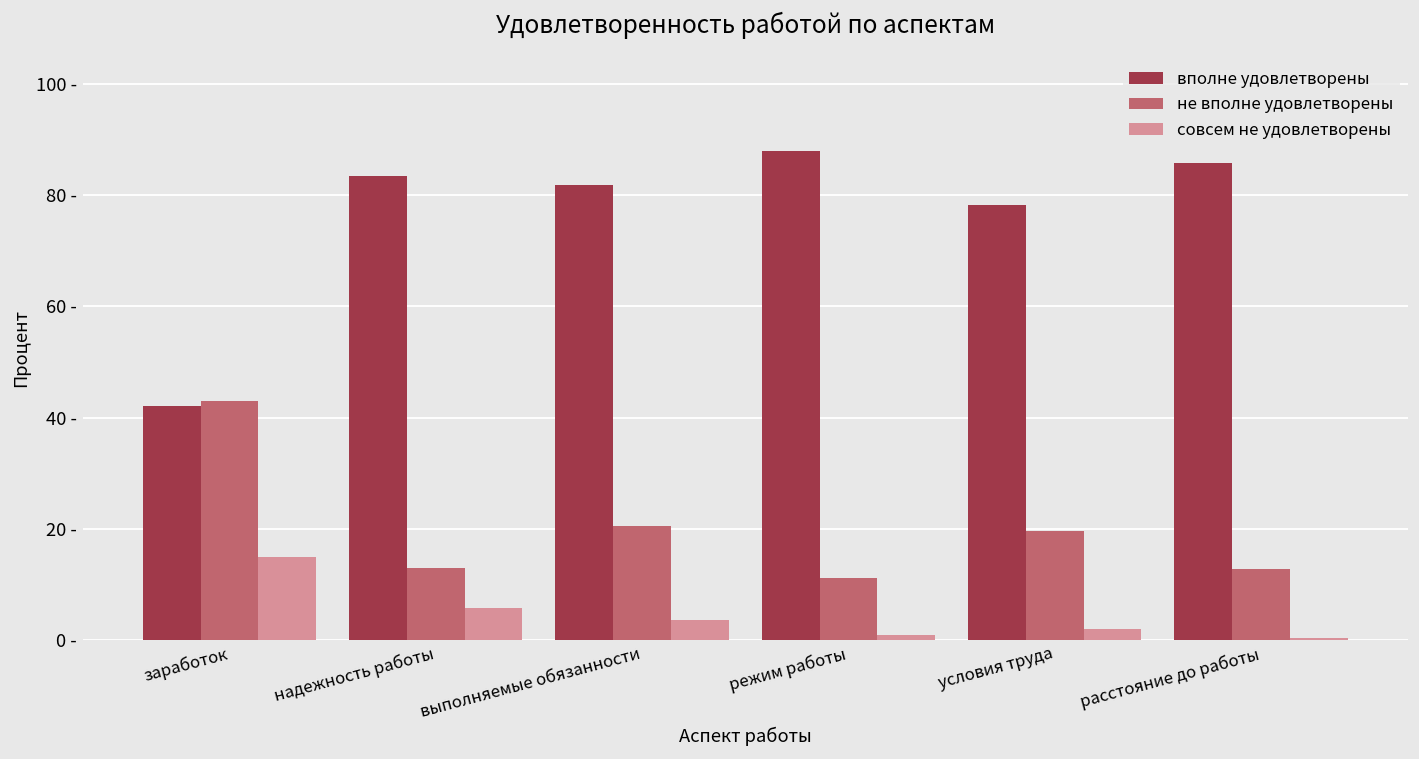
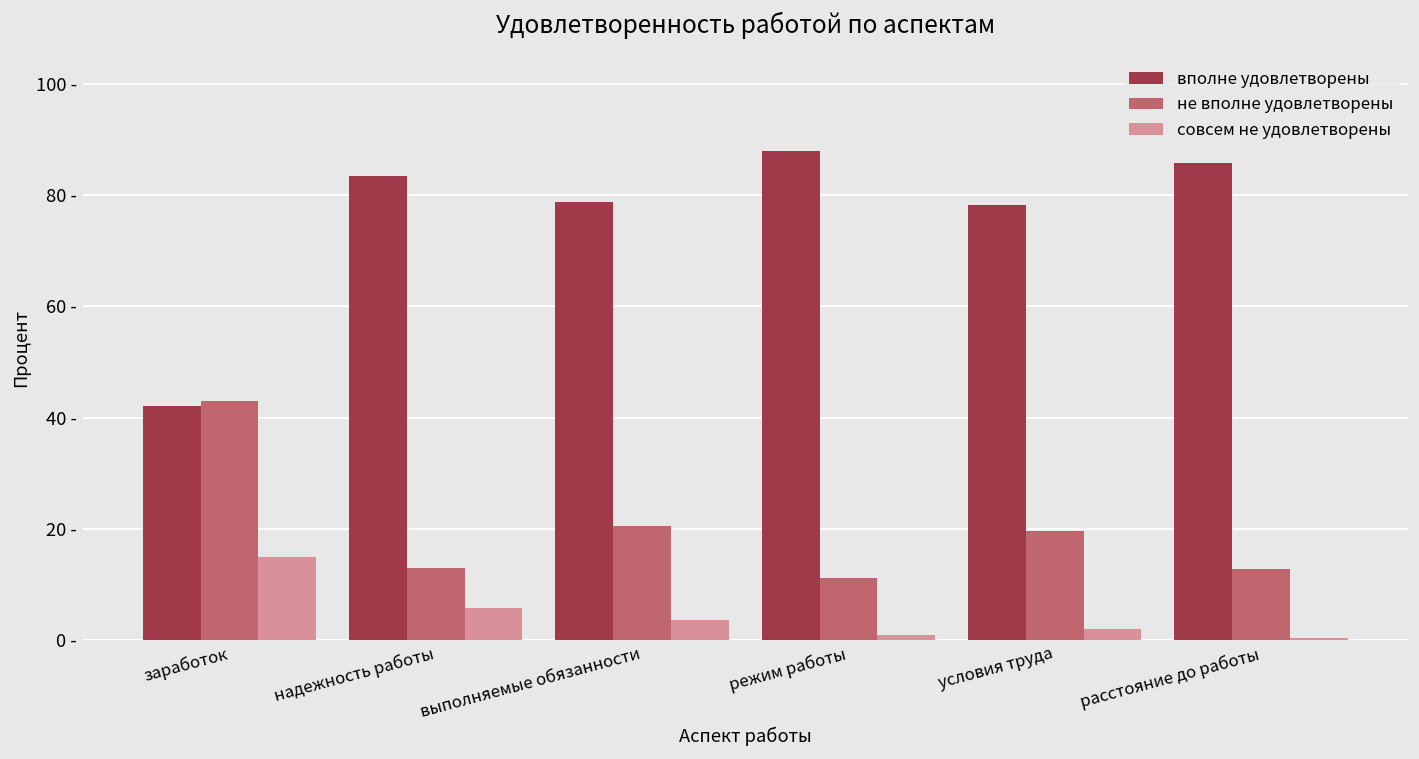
вполне удовлетворены, выполняемые обязанности: 82 - -> 79 -
